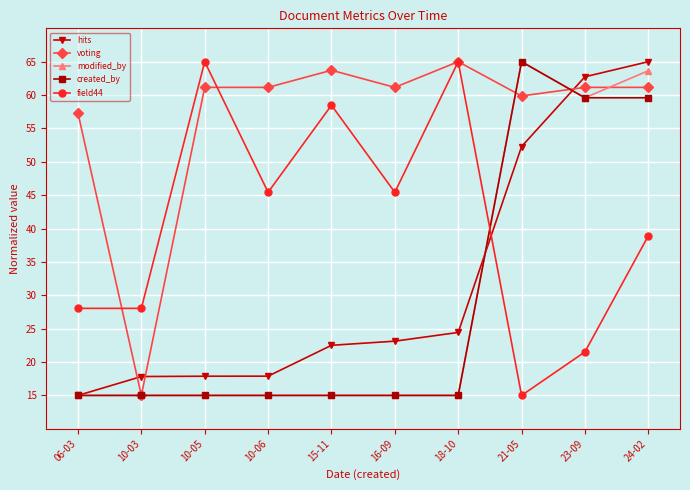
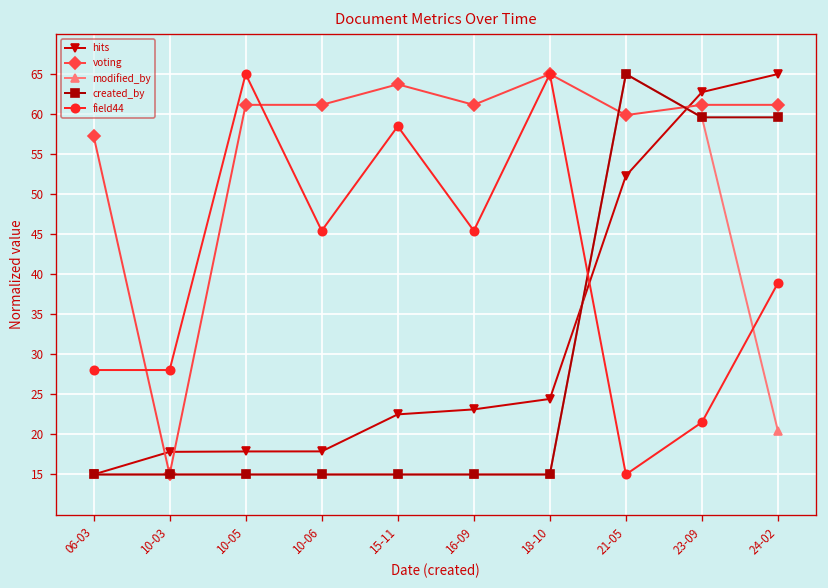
modified_by, 24-02: 64 -> 20
